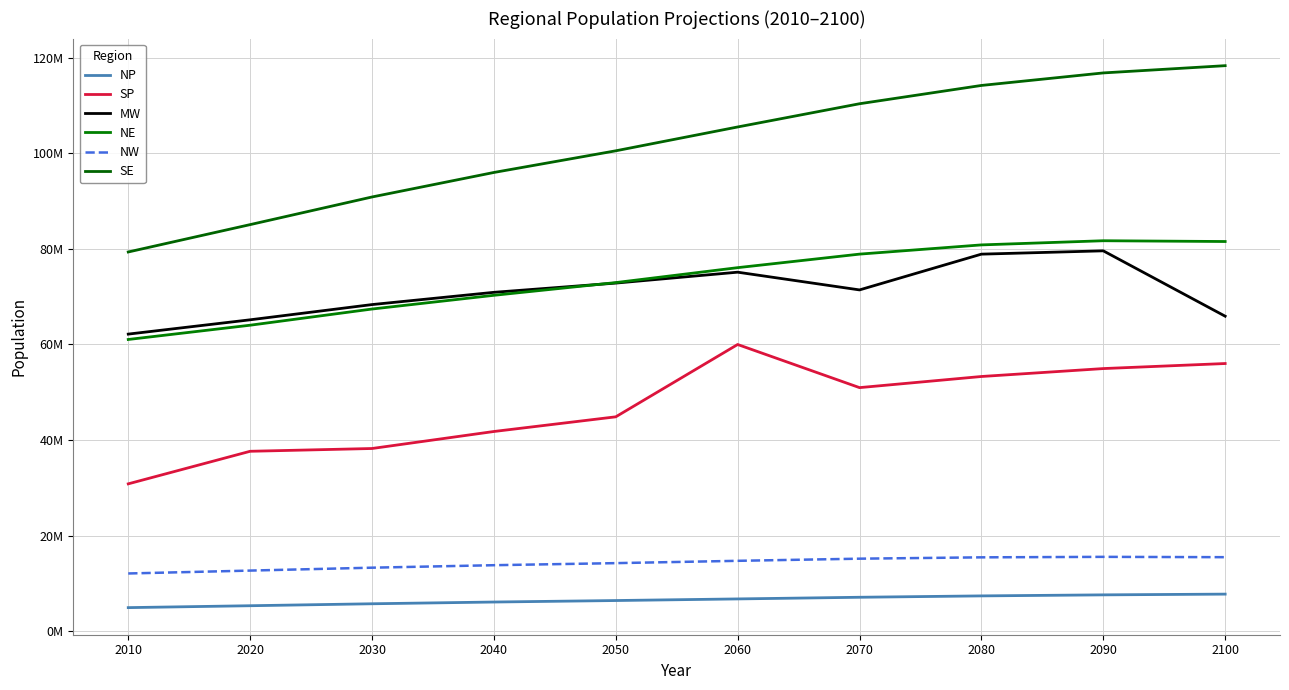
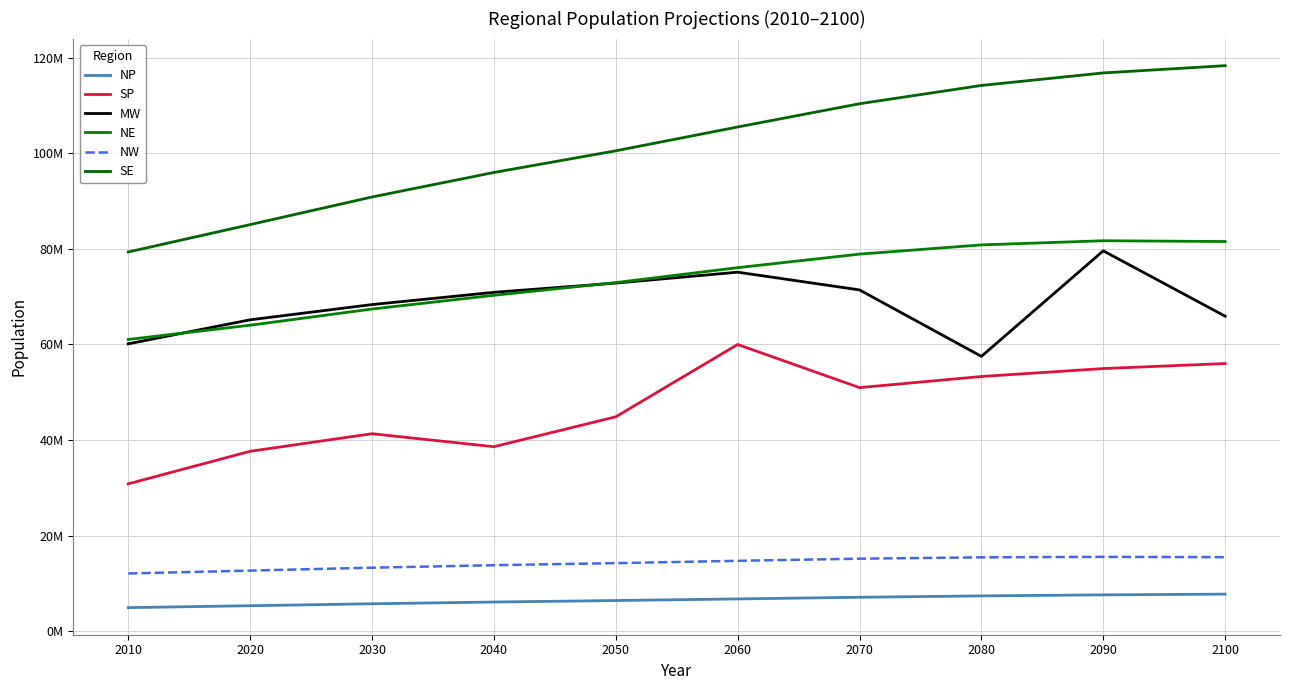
MW, 2010: 62000000 -> 60000000
SP, 2030: 38000000 -> 41000000
SP, 2040: 42000000 -> 39000000
MW, 2080: 79000000 -> 58000000
